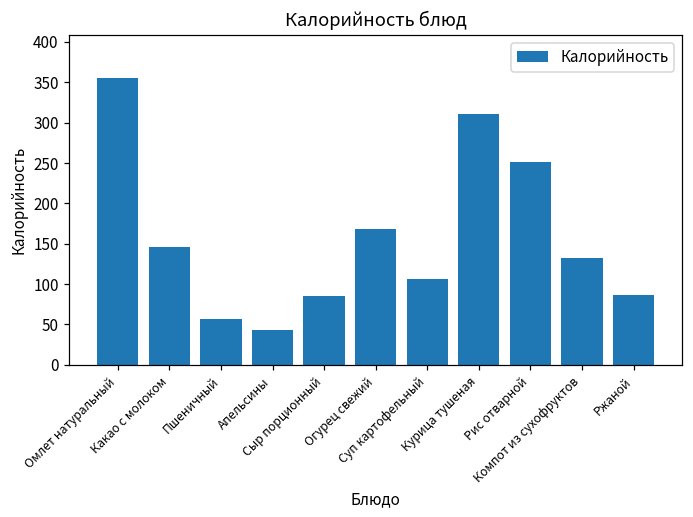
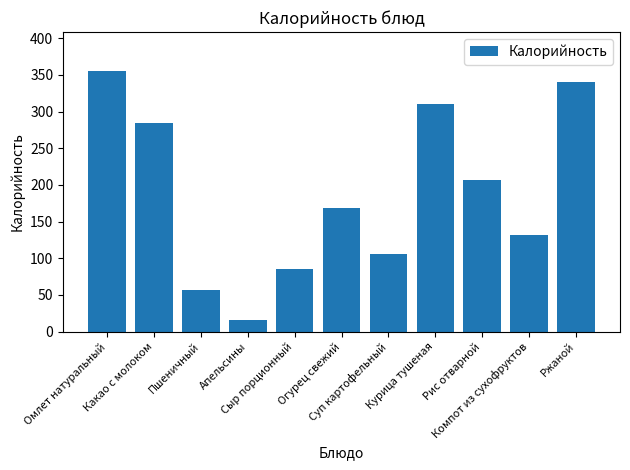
Какао с молоком: 150 -> 290
Апельсины: 40 -> 20
Рис отварной: 250 -> 210
Ржаной: 90 -> 340
